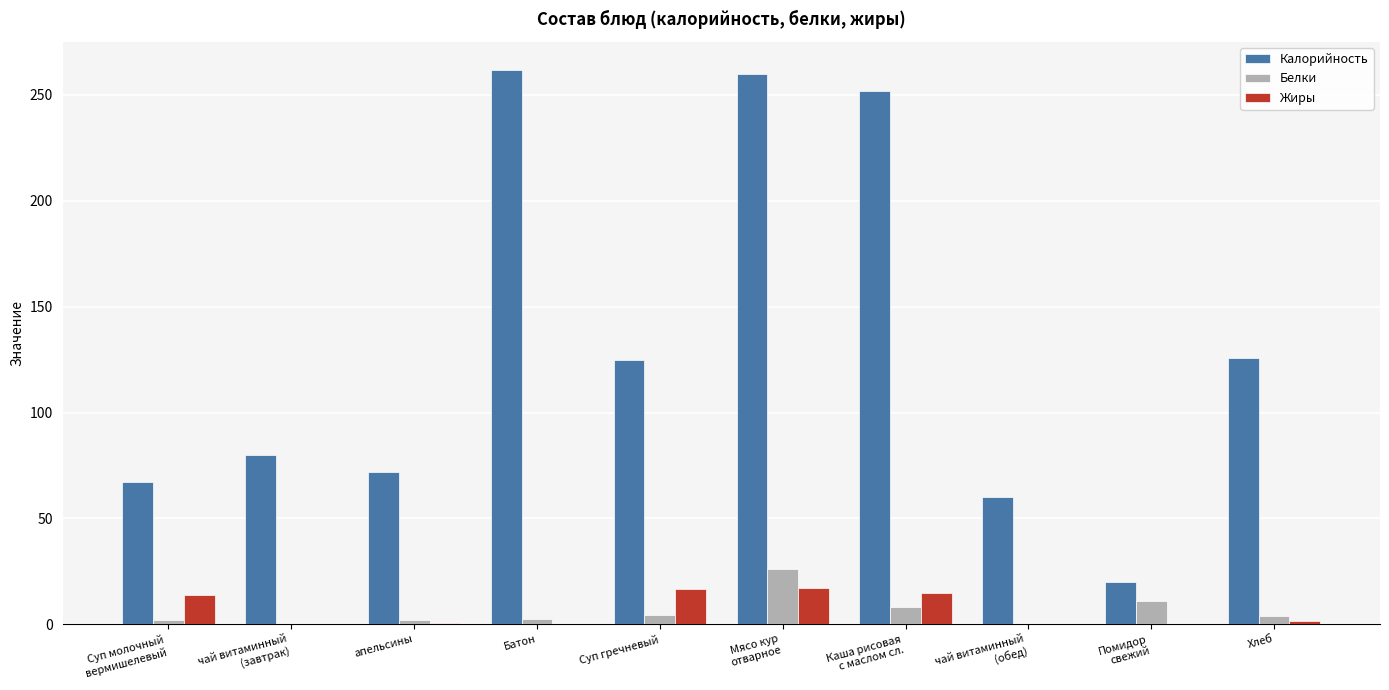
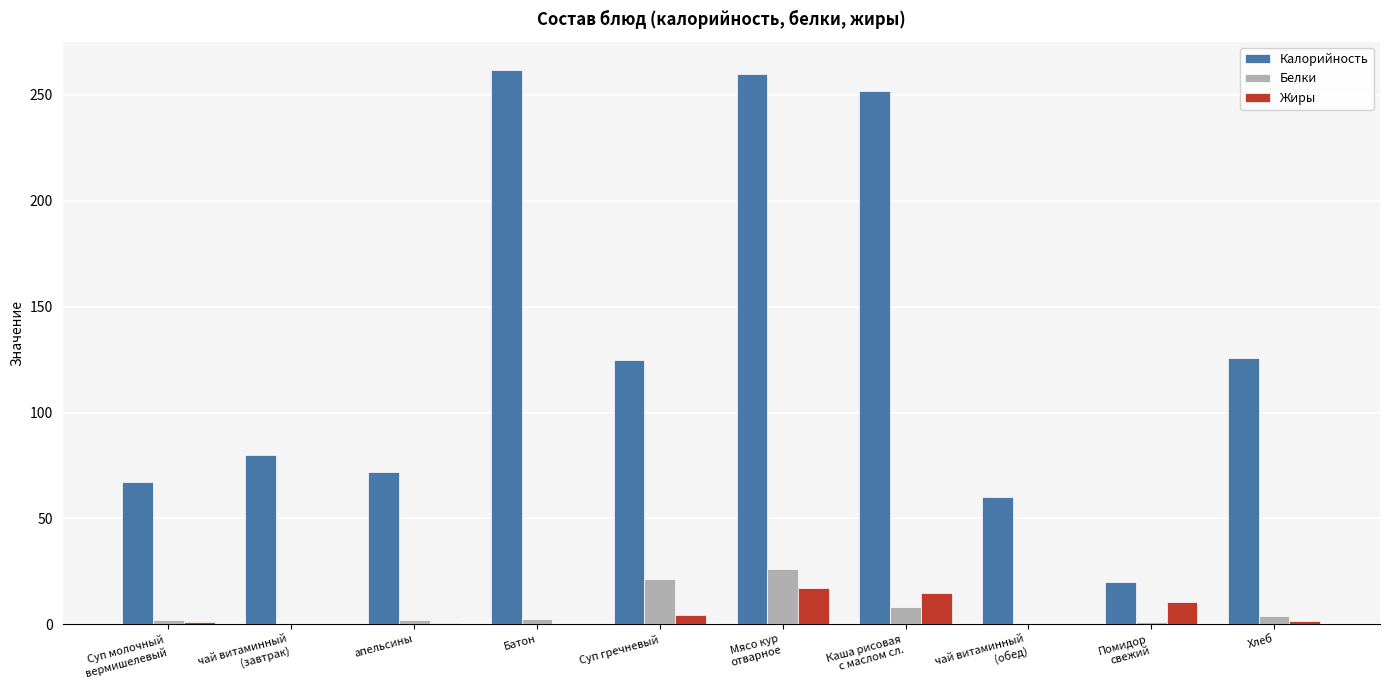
Жиры, Суп молочный вермишелевый: 14 -> 1
Белки, Суп гречневый: 4 -> 21
Жиры, Суп гречневый: 17 -> 4
Белки, Помидор свежий: 11 -> 1
Жиры, Помидор свежий: 0 -> 11
